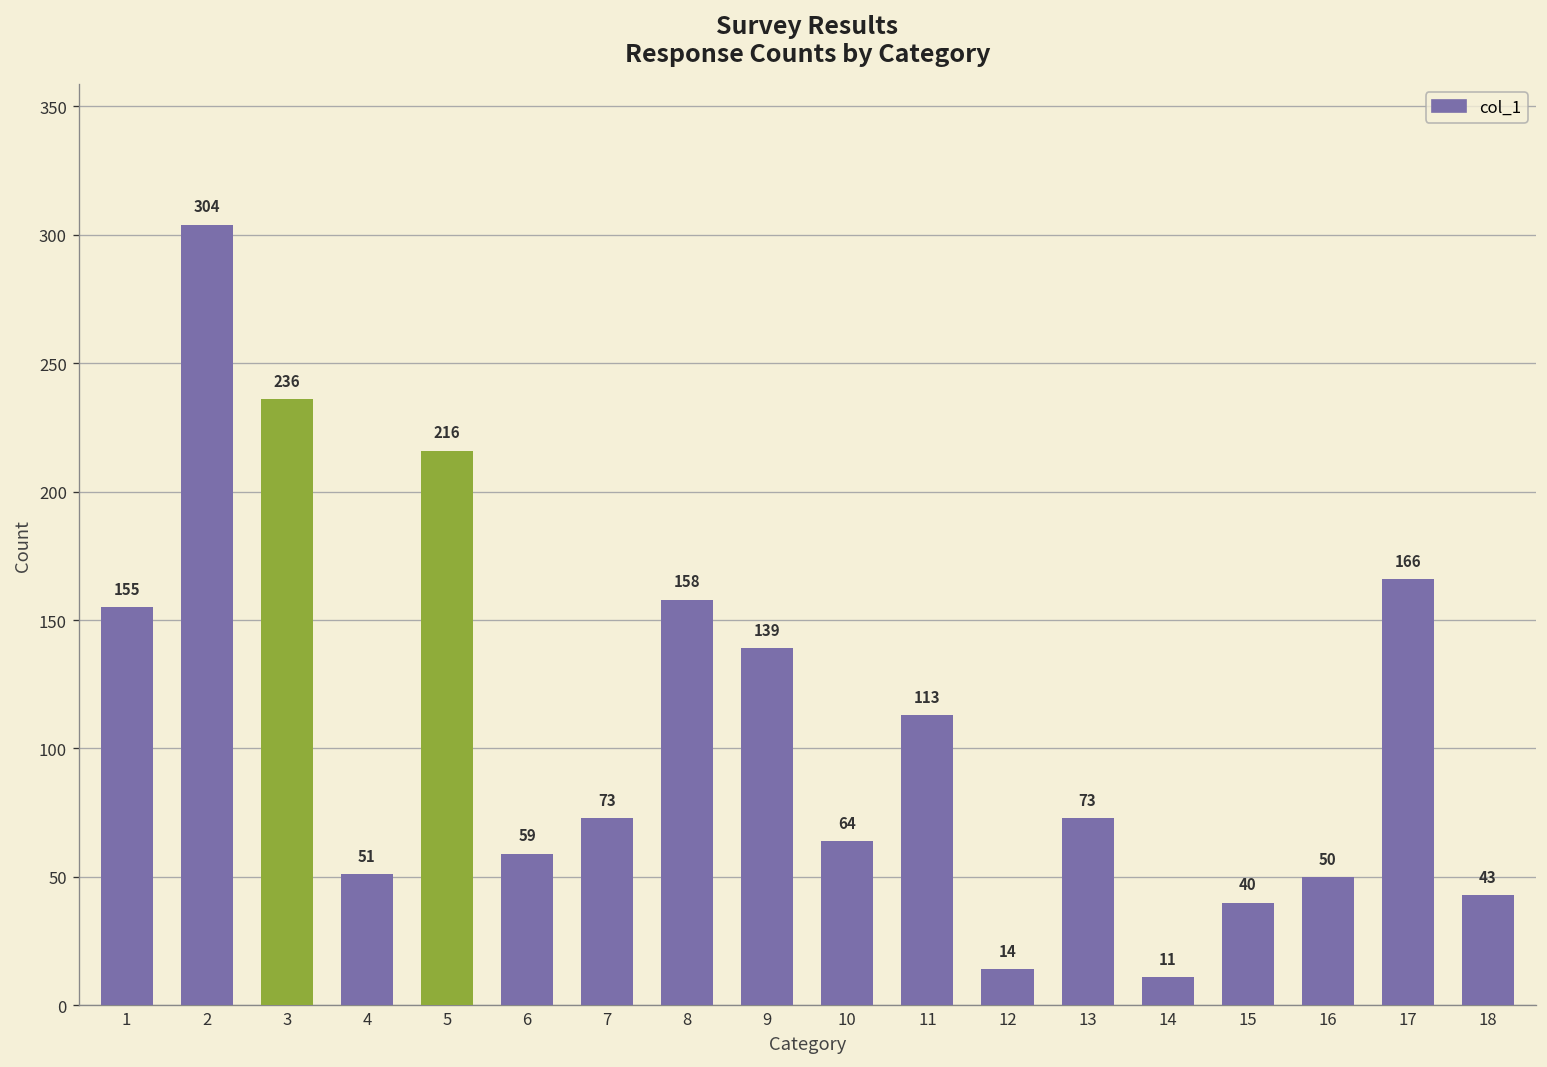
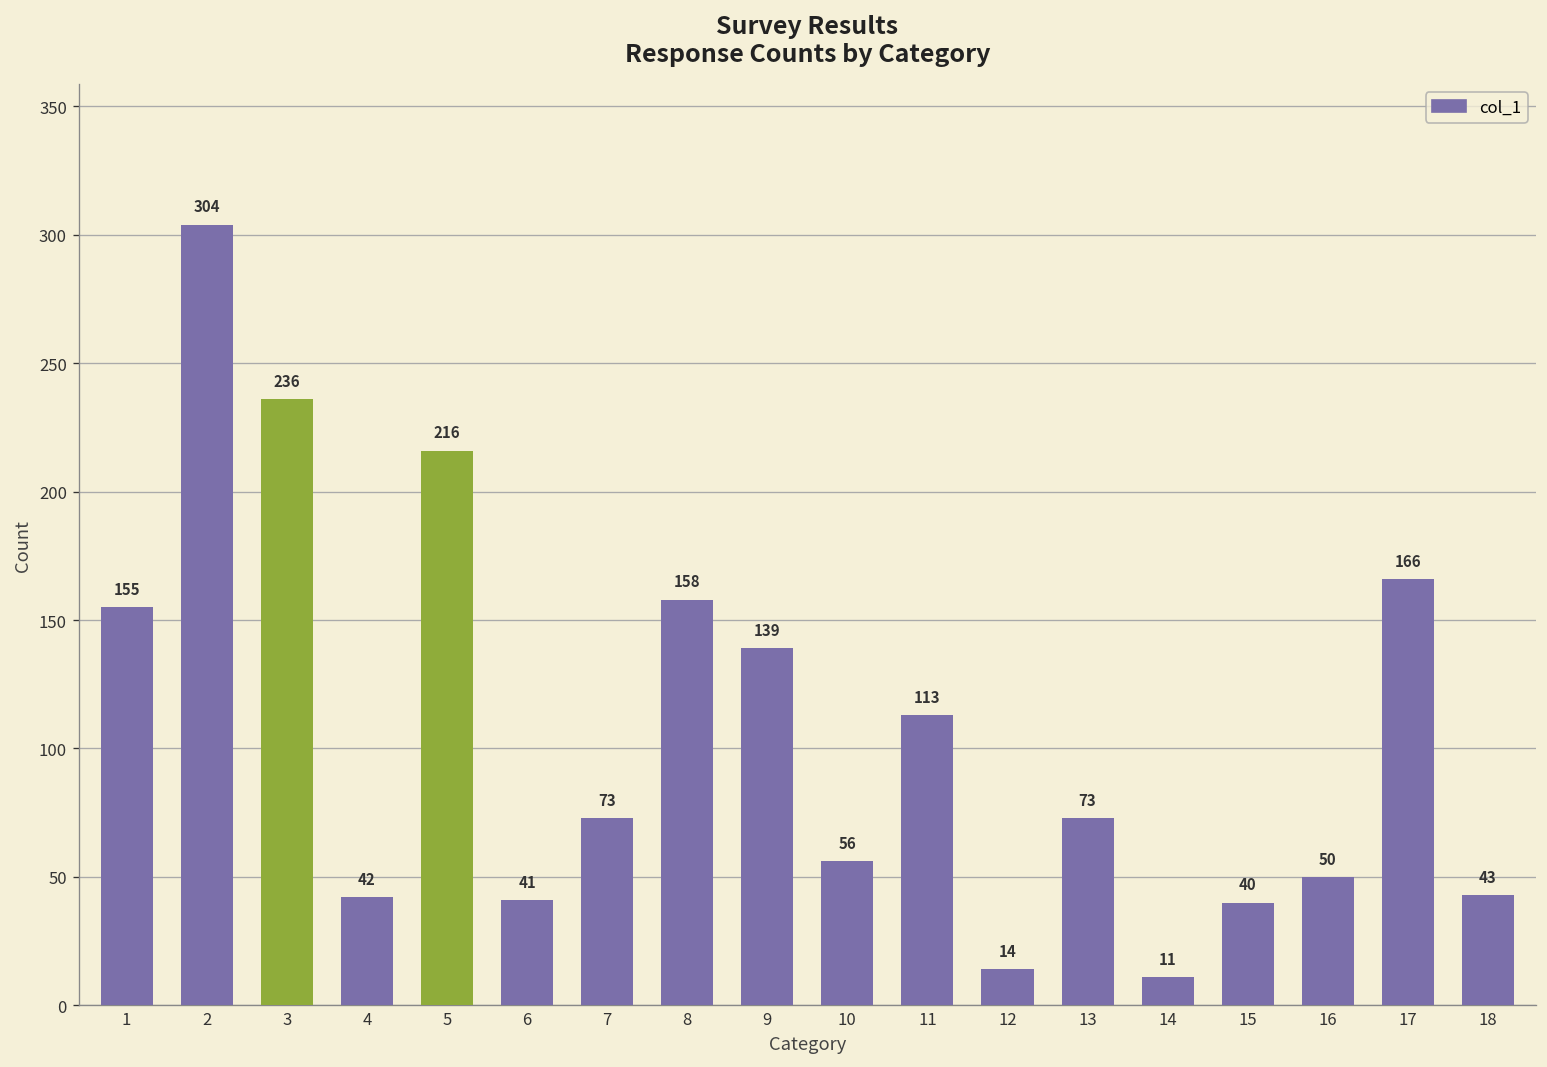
4: 51 -> 42
6: 59 -> 41
10: 64 -> 56
